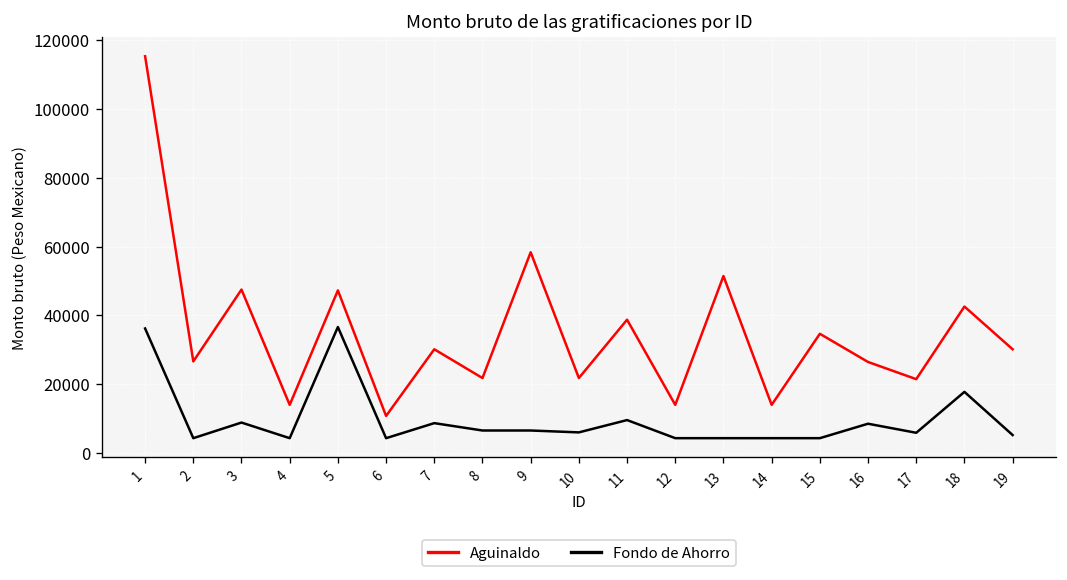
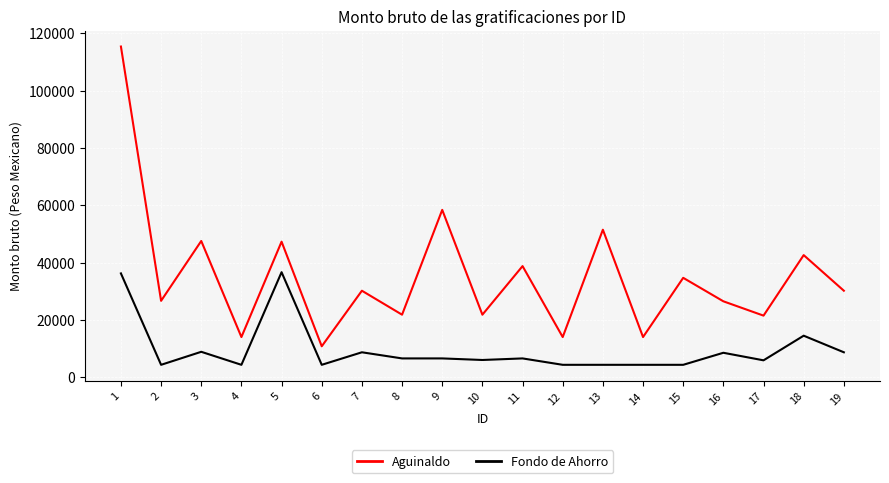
Fondo de Ahorro, 11: 10000 -> 7000
Fondo de Ahorro, 18: 18000 -> 14000
Fondo de Ahorro, 19: 5000 -> 9000
